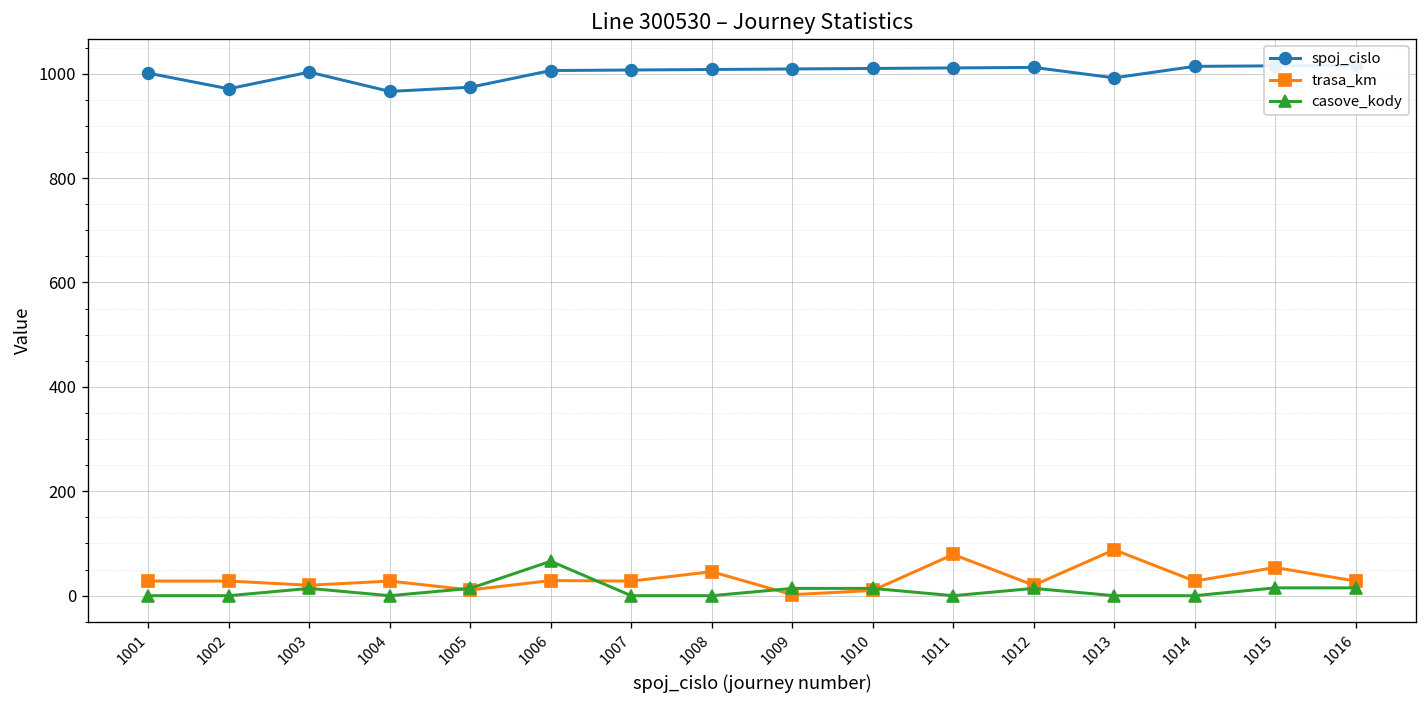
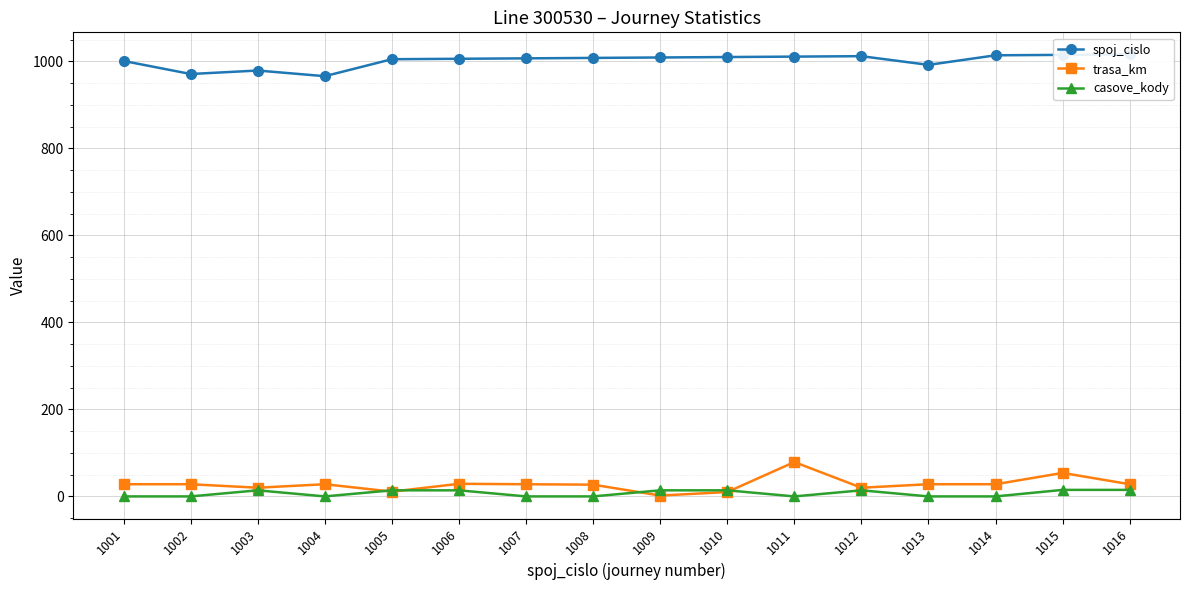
spoj_cislo, 1003: 1000 -> 980
spoj_cislo, 1005: 970 -> 1010
casove_kody, 1006: 70 -> 10
trasa_km, 1008: 50 -> 30
trasa_km, 1013: 90 -> 30
